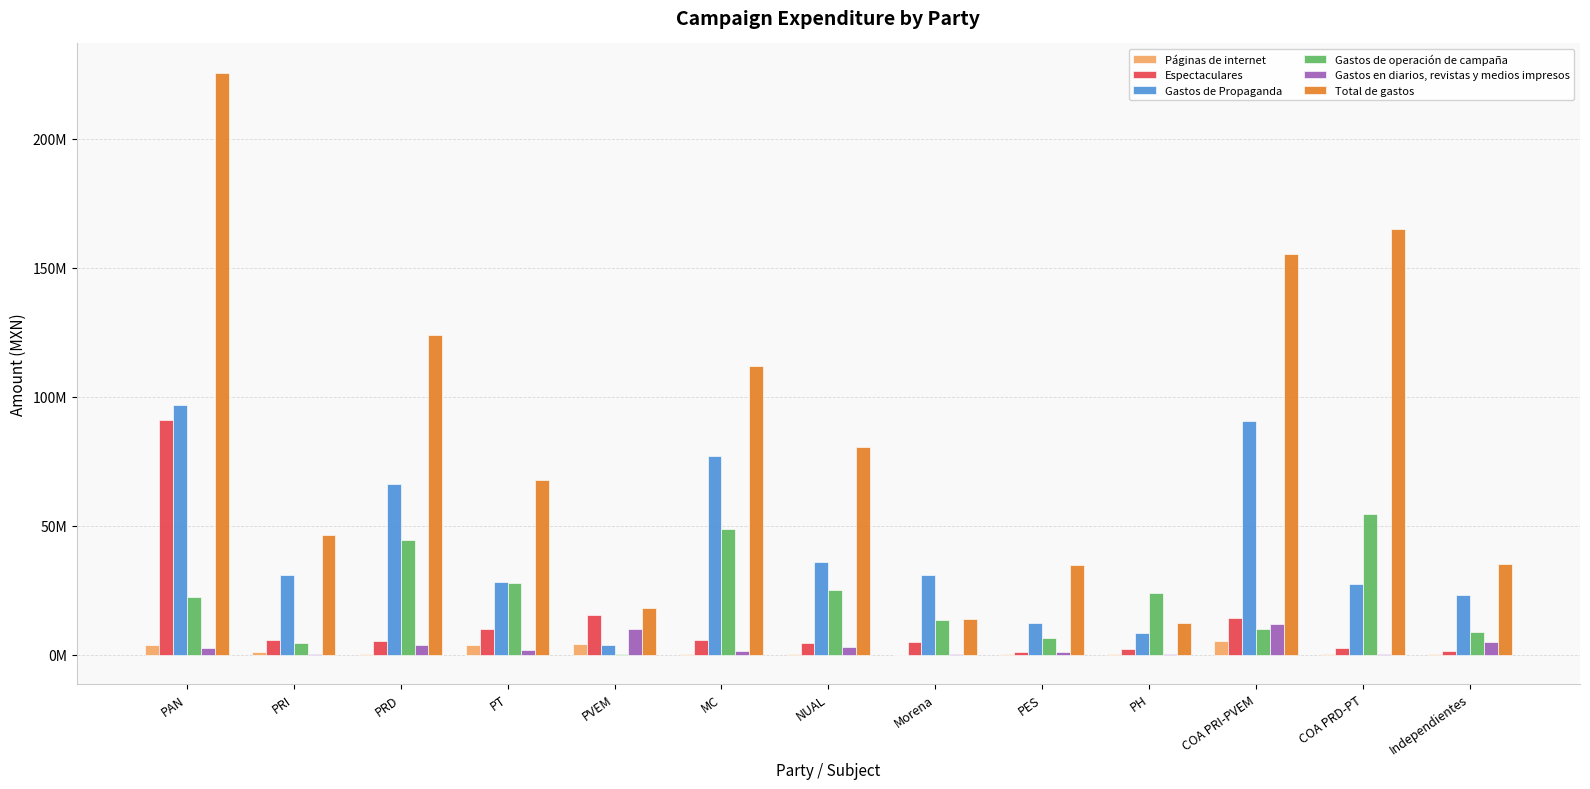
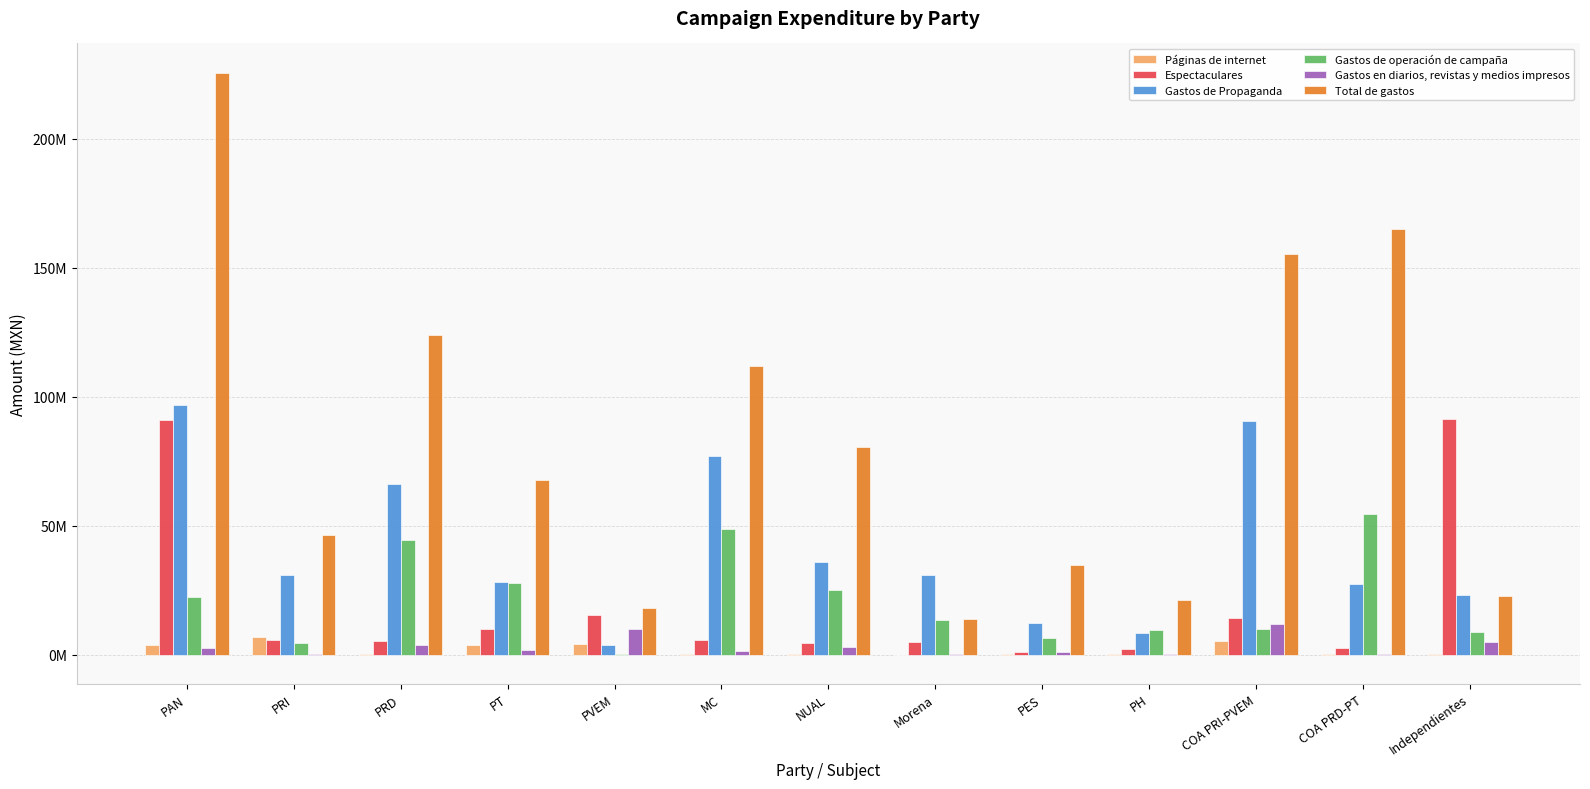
Páginas de internet, PRI: 1000000 -> 7000000
Gastos de operación de campaña, PH: 24000000 -> 9000000
Total de gastos, PH: 12000000 -> 21000000
Espectaculares, Independientes: 2000000 -> 91000000
Total de gastos, Independientes: 35000000 -> 23000000
